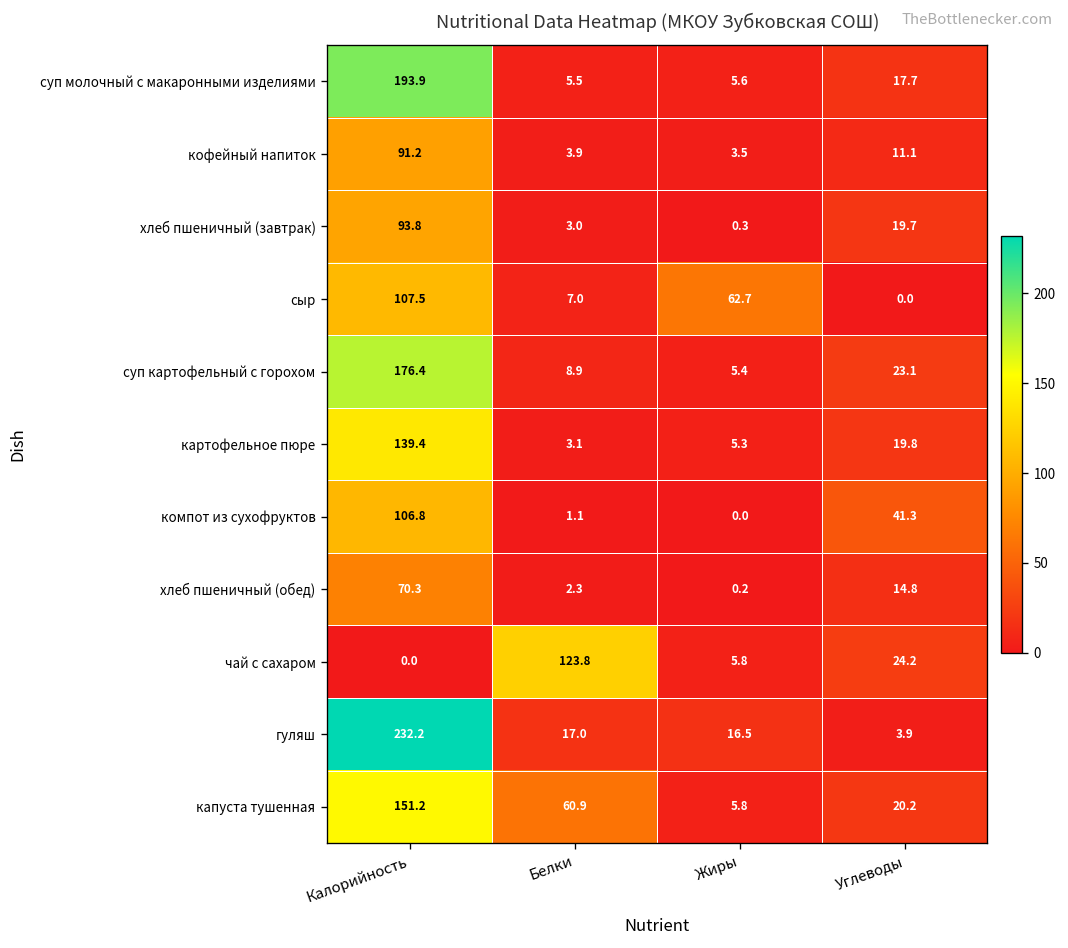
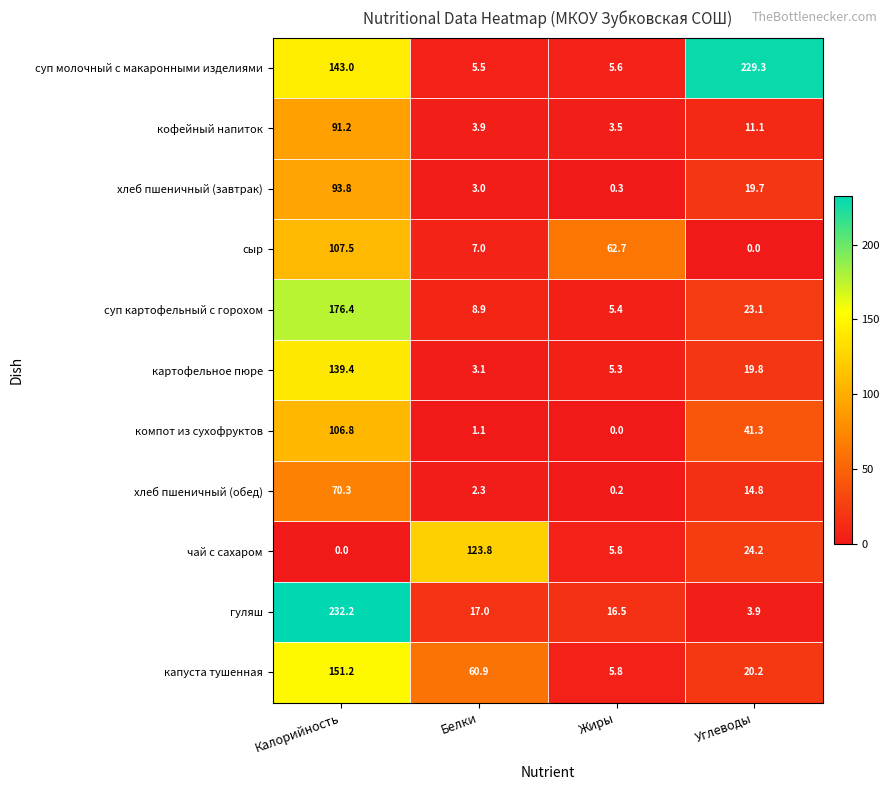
суп молочный с макаронными изделиями, Калорийность: 193.9 -> 143.0
суп молочный с макаронными изделиями, Углеводы: 17.7 -> 229.3
